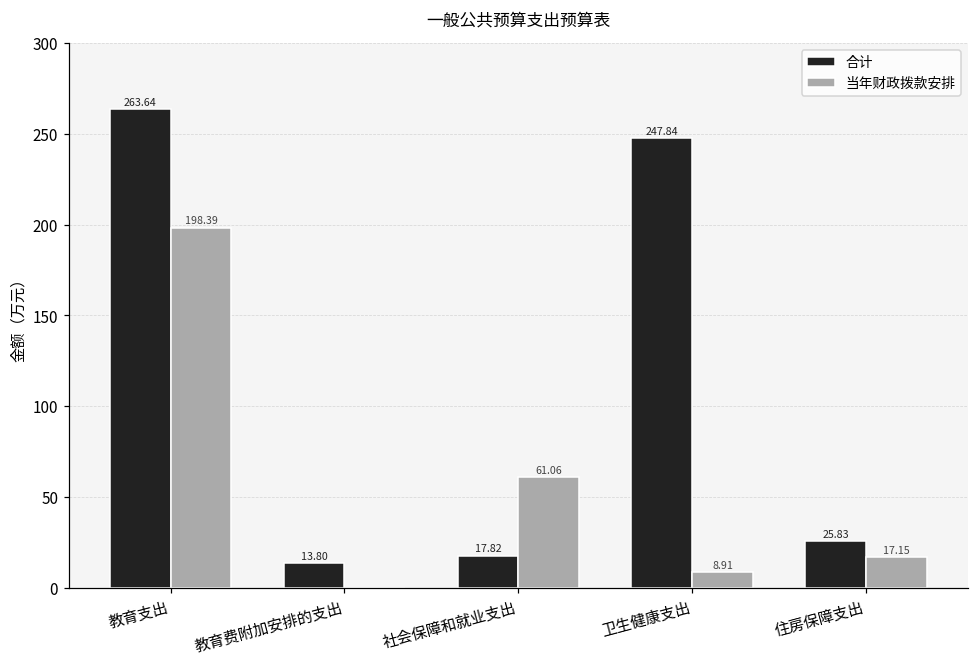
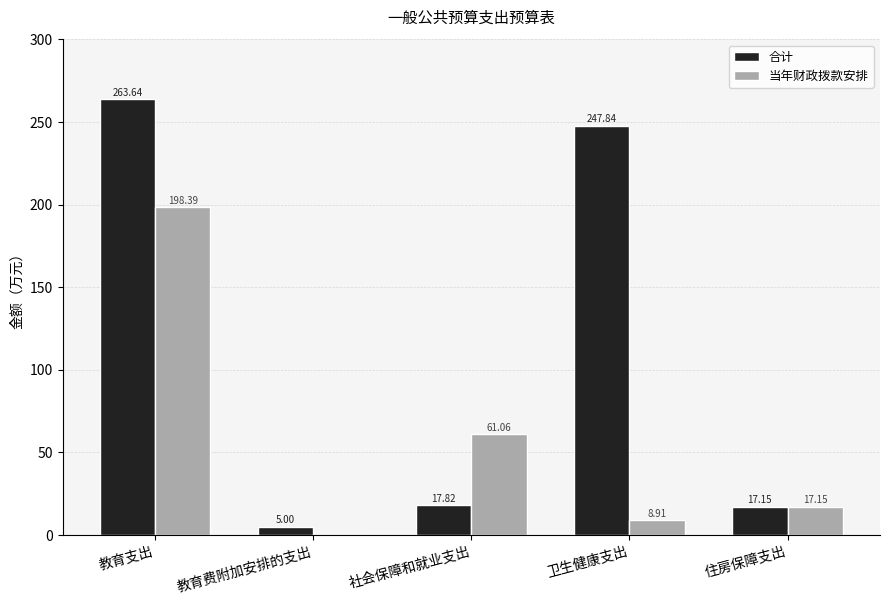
合计, 教育费附加安排的支出: 13.80 -> 5.00
合计, 住房保障支出: 25.83 -> 17.15
